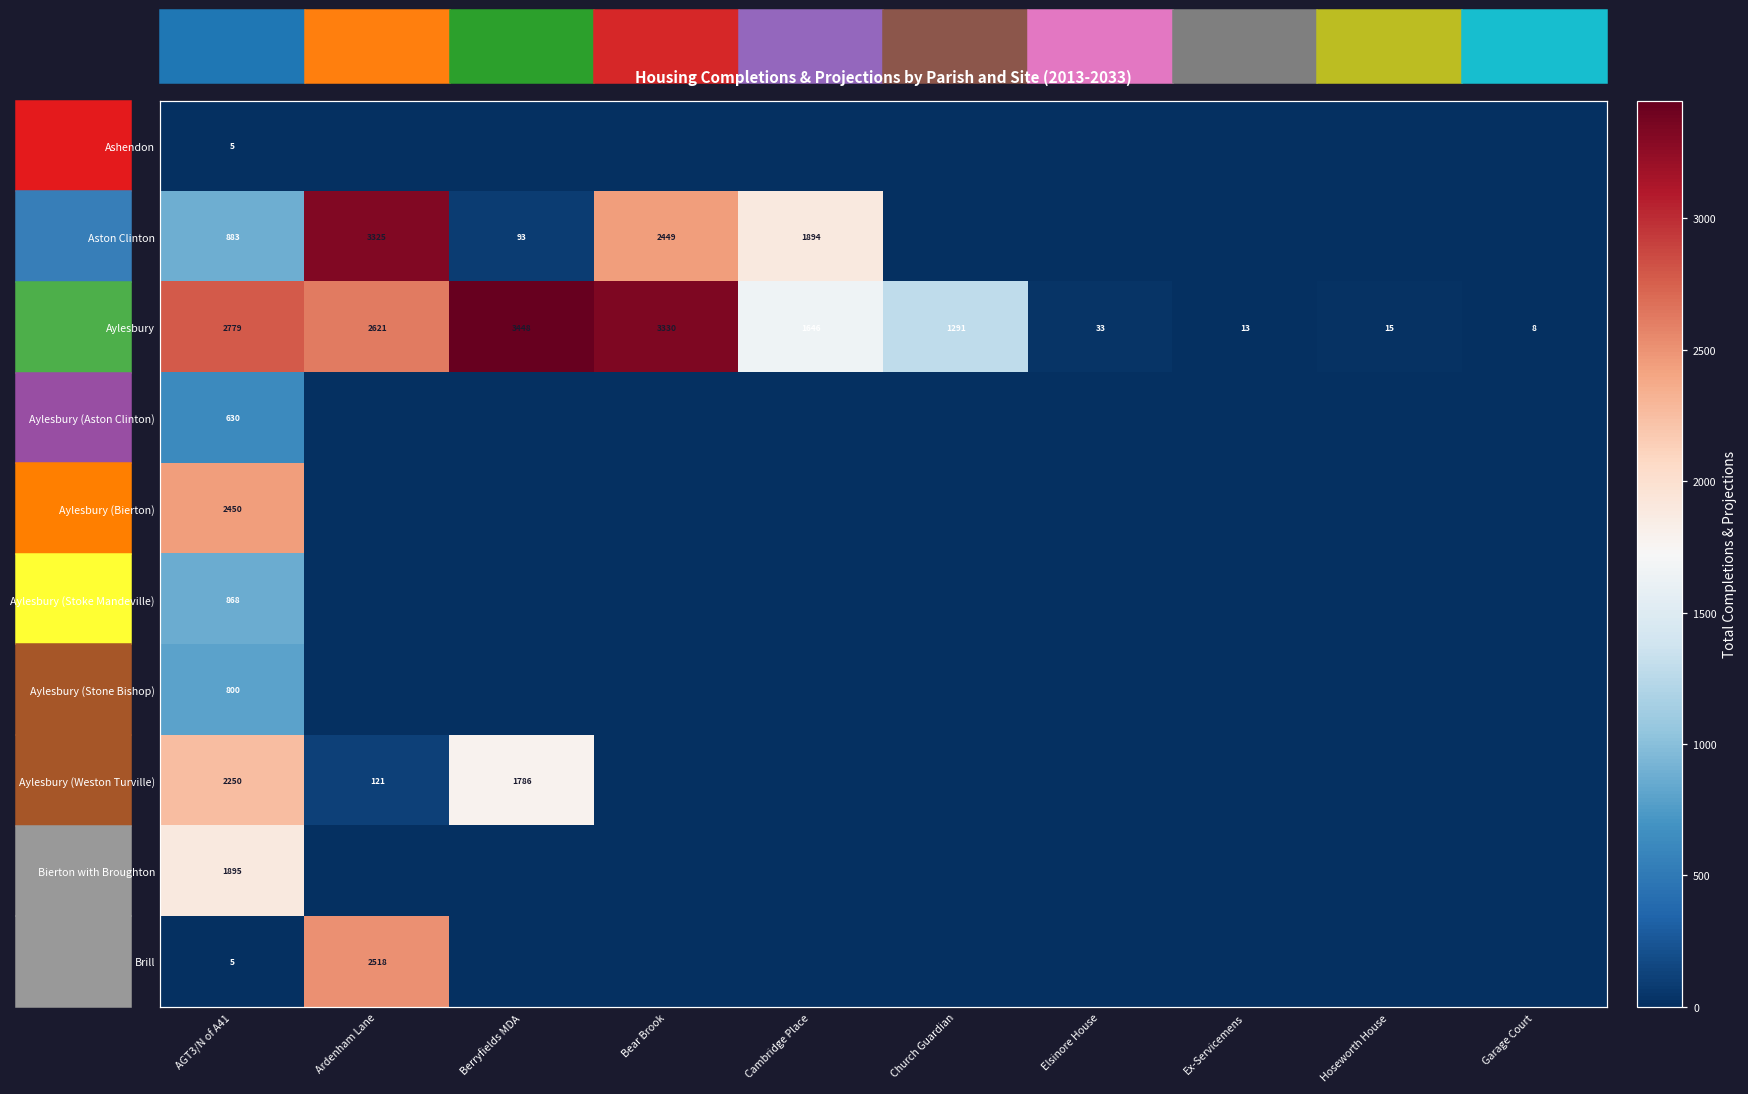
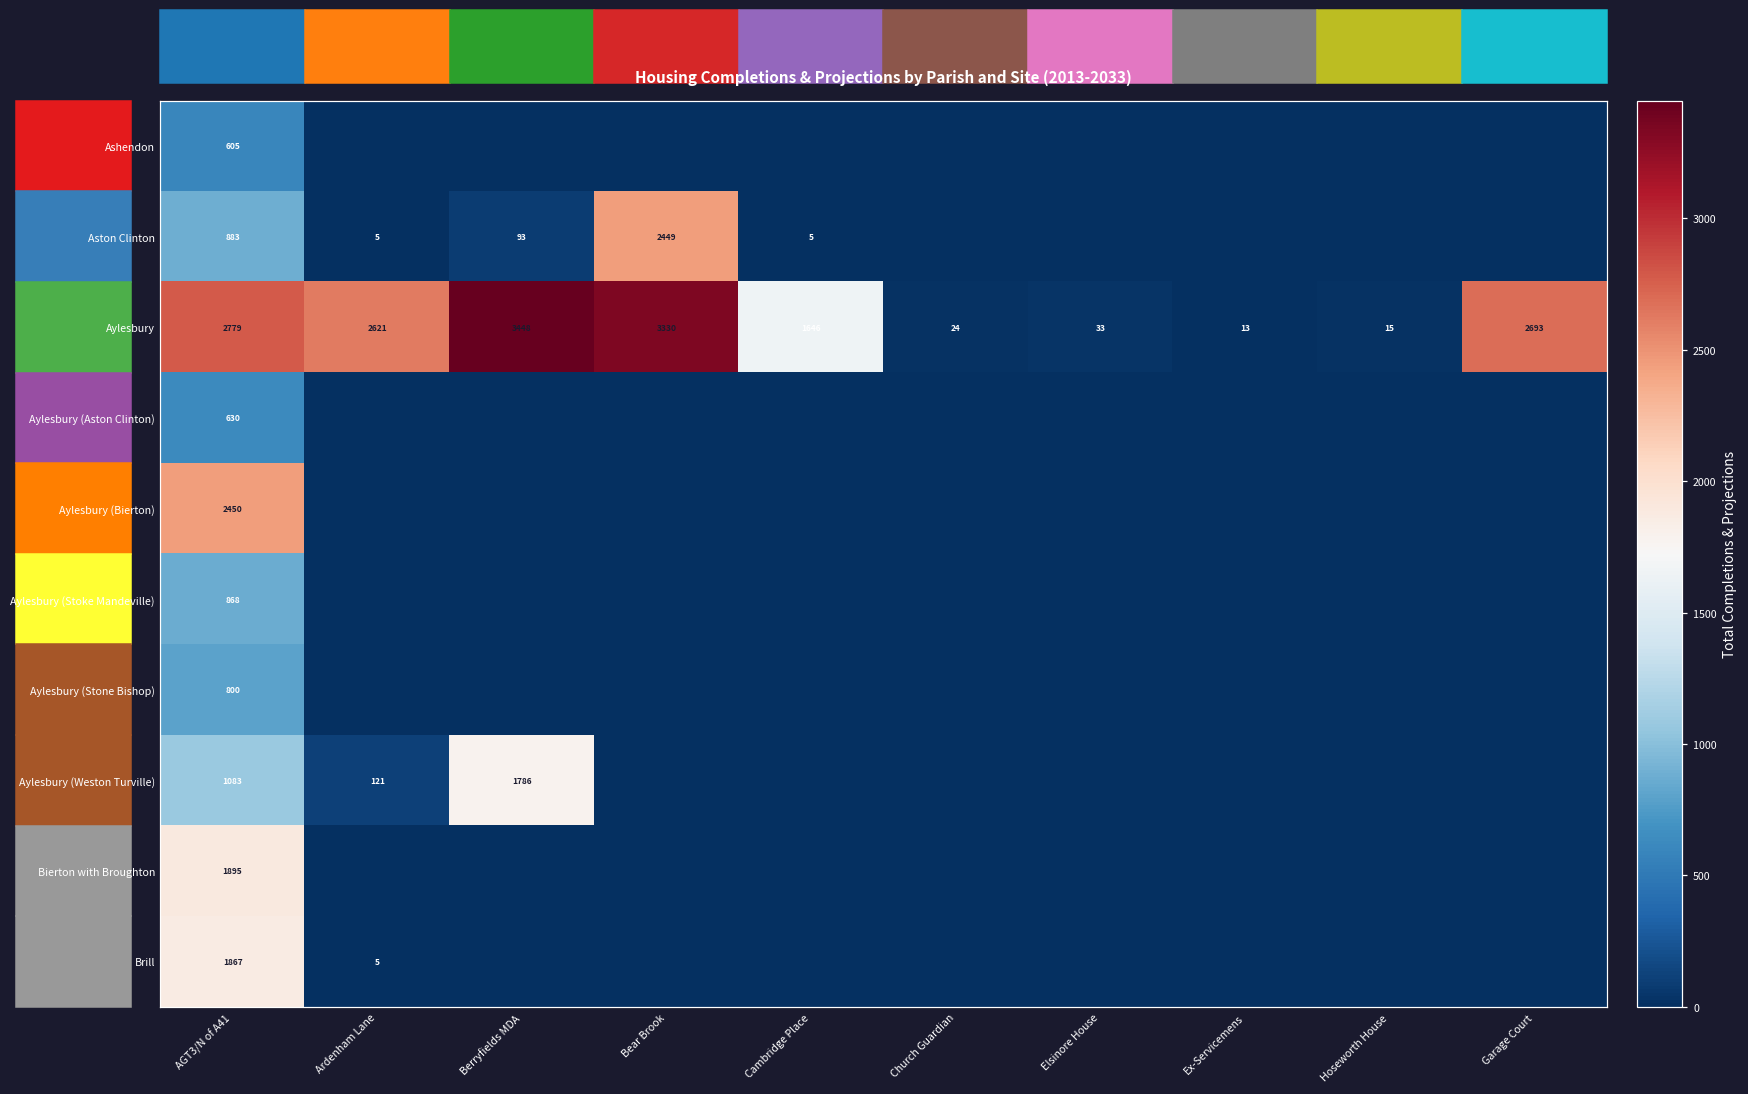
Ashendon, AGT3/N of A41: 5 -> 605
Aston Clinton, Ardenham Lane: 3325 -> 5
Aston Clinton, Cambridge Place: 1894 -> 5
Aylesbury, Church Guardian: 1291 -> 24
Aylesbury, Garage Court: 8 -> 2693
Aylesbury (Weston Turville), AGT3/N of A41: 2250 -> 1083
Brill, AGT3/N of A41: 5 -> 1867
Brill, Ardenham Lane: 2518 -> 5
